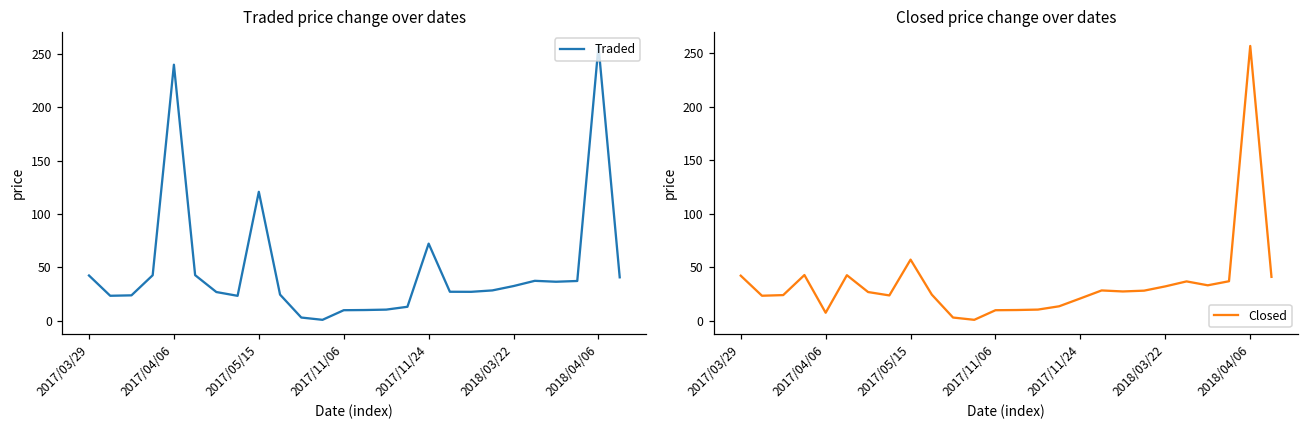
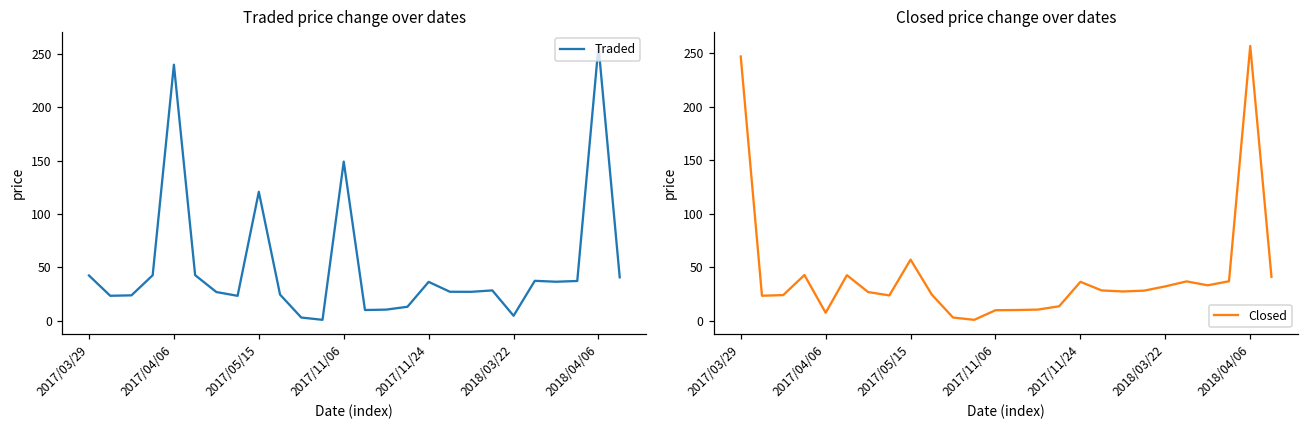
Traded price change over dates, 2017/11/06: 10 -> 150
Traded price change over dates, 2017/11/24: 70 -> 40
Traded price change over dates, 2018/03/22: 30 -> 0
Closed price change over dates, 2017/03/29: 40 -> 250
Closed price change over dates, 2017/11/24: 20 -> 40
